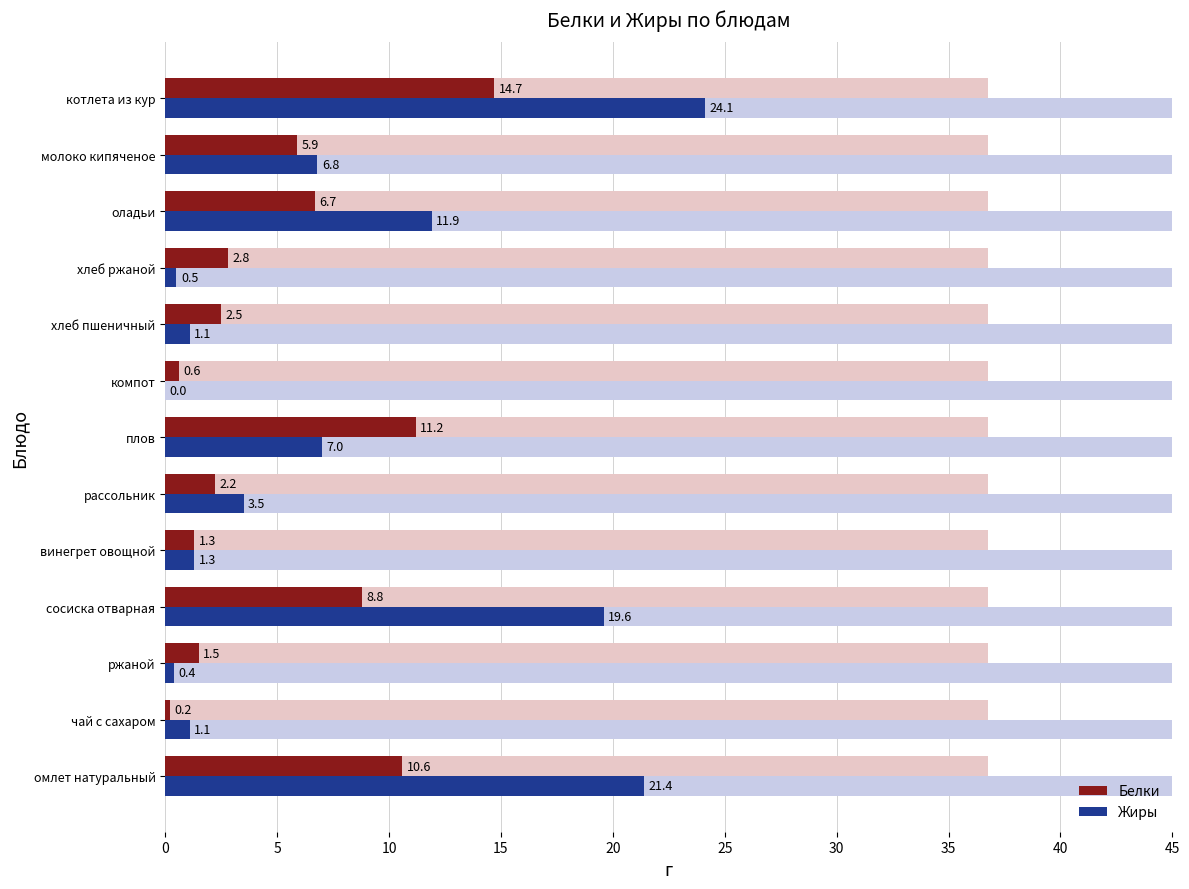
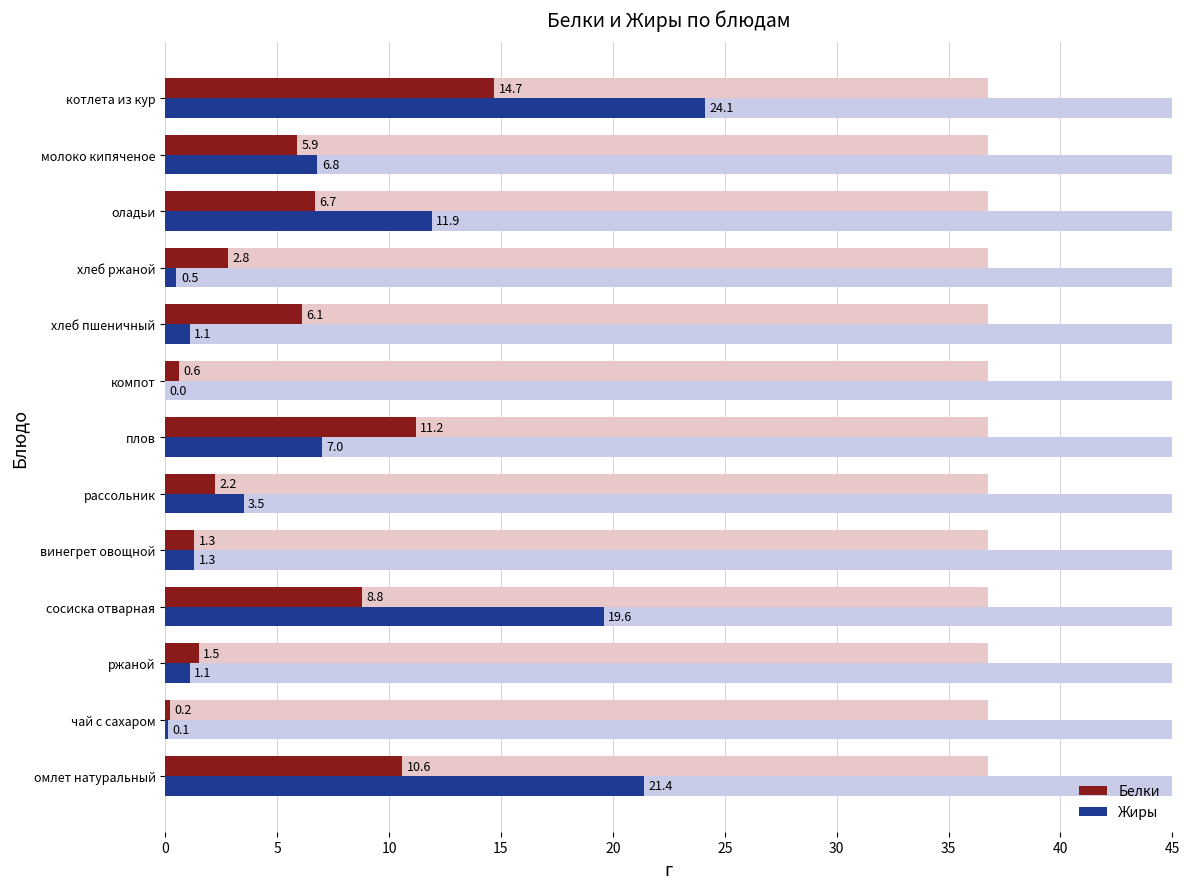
Белки, хлеб пшеничный: 2.5 -> 6.1
Жиры, ржаной: 0.4 -> 1.1
Жиры, чай с сахаром: 1.1 -> 0.1
